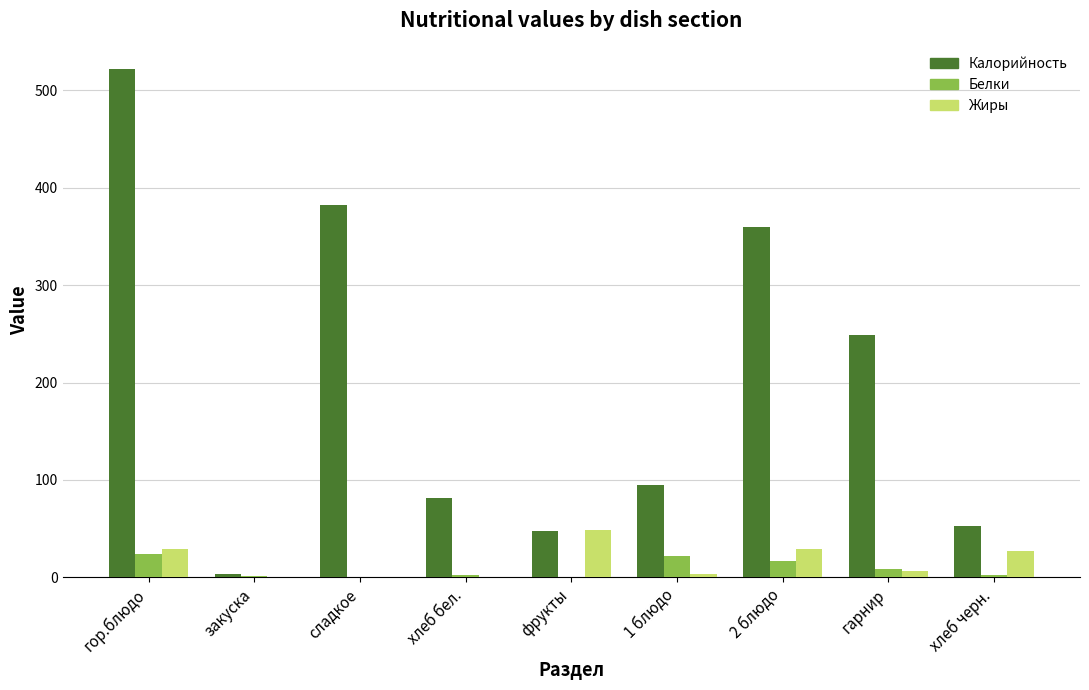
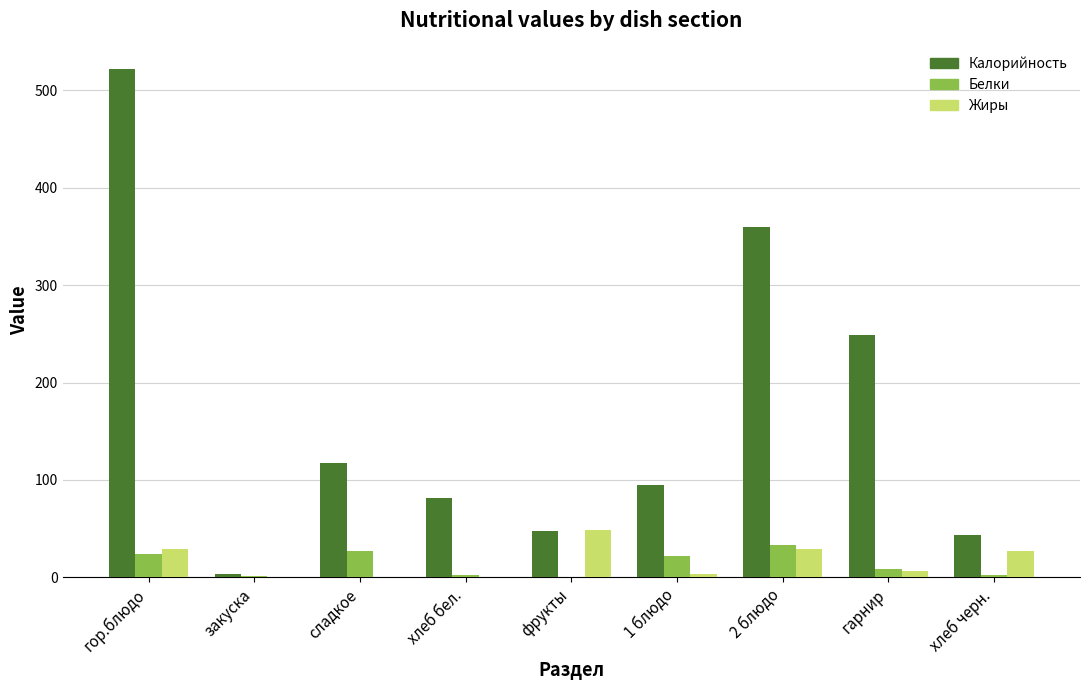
Калорийность, сладкое: 380 -> 120
Белки, сладкое: 0 -> 30
Белки, 2 блюдо: 20 -> 30
Калорийность, хлеб черн.: 50 -> 40
